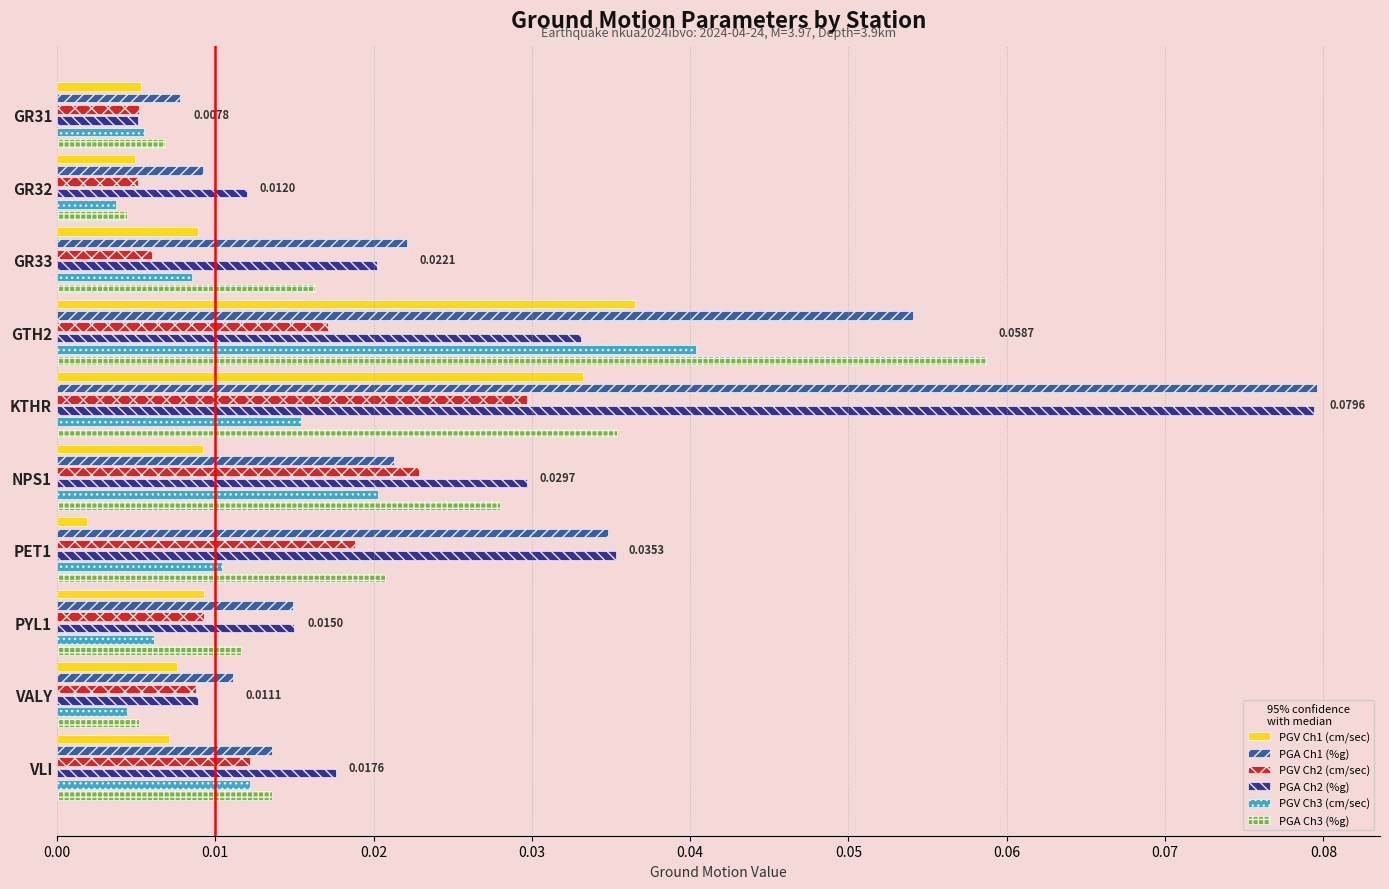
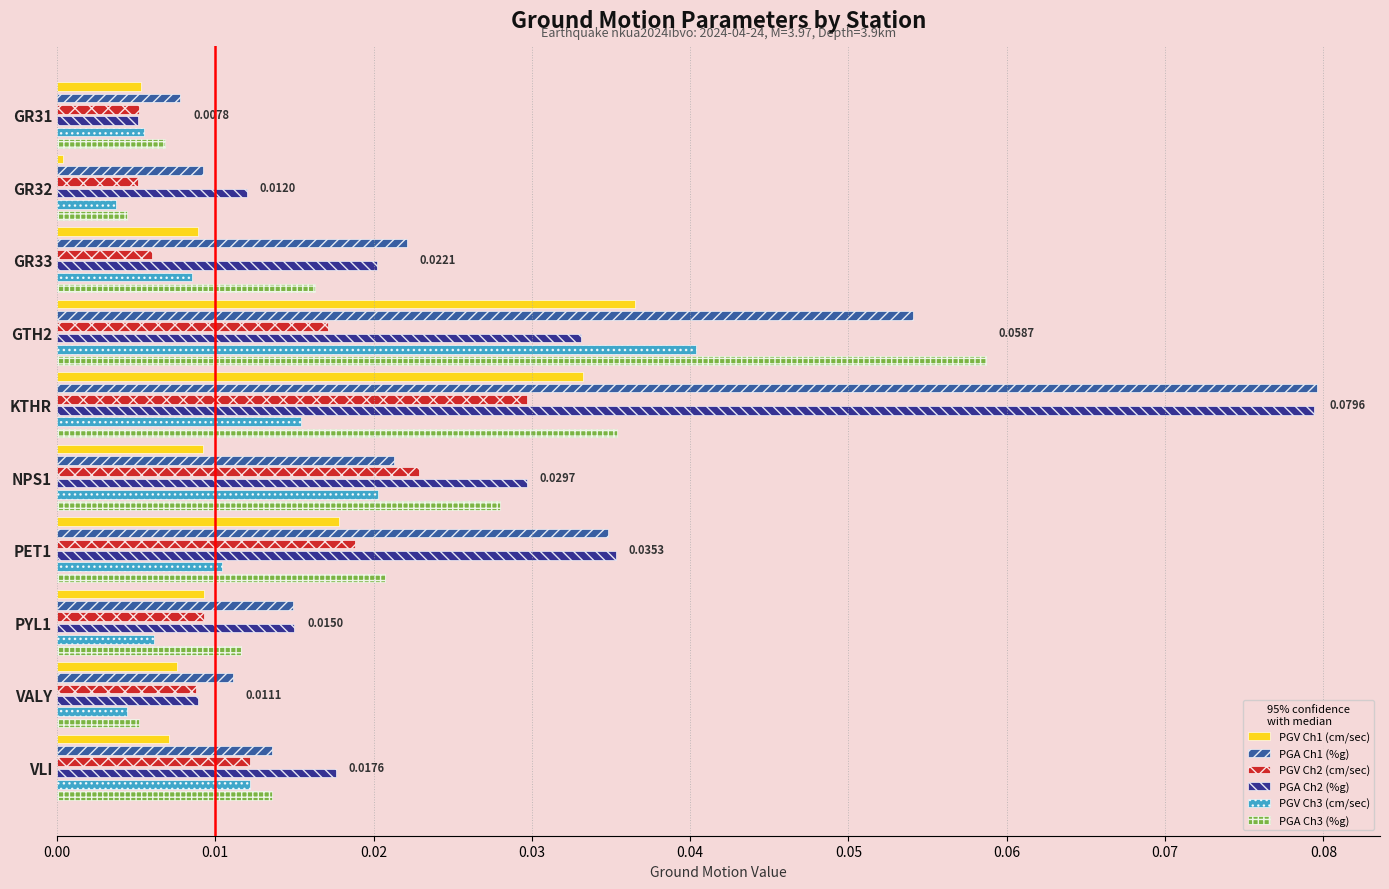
PGV Ch1 (cm/sec), GR32: 0.0049 -> 0.0004
PGV Ch1 (cm/sec), PET1: 0.0019 -> 0.0178
